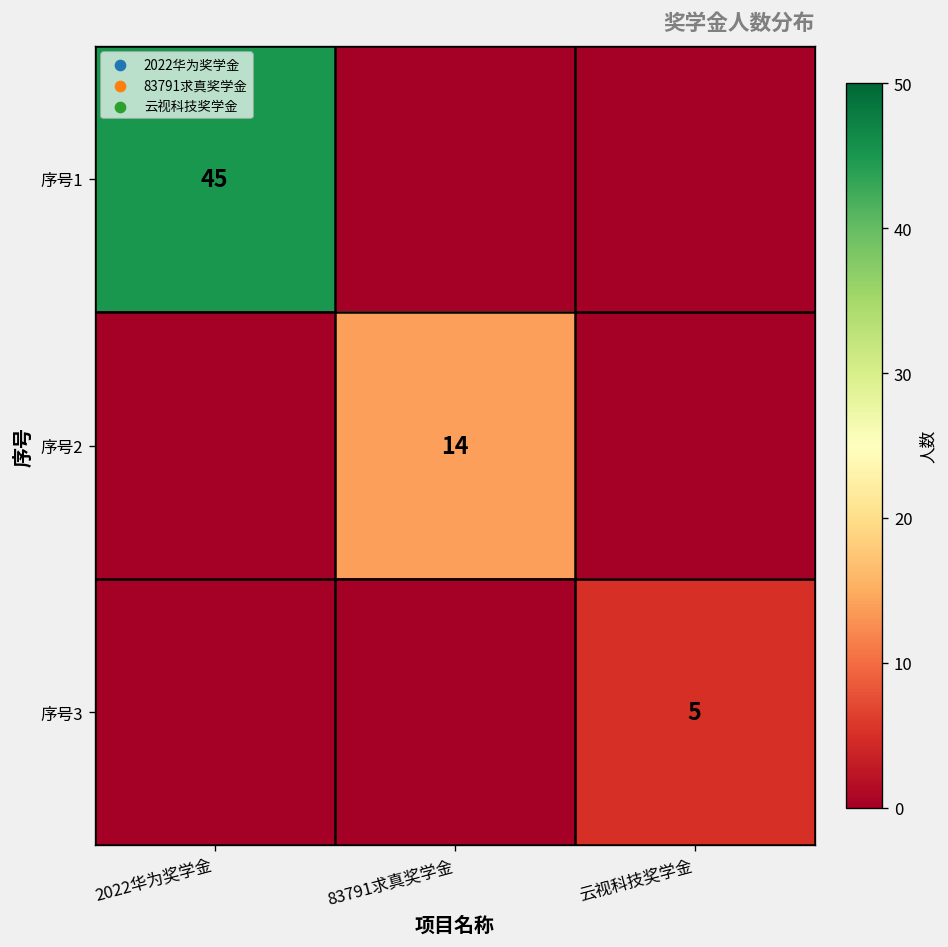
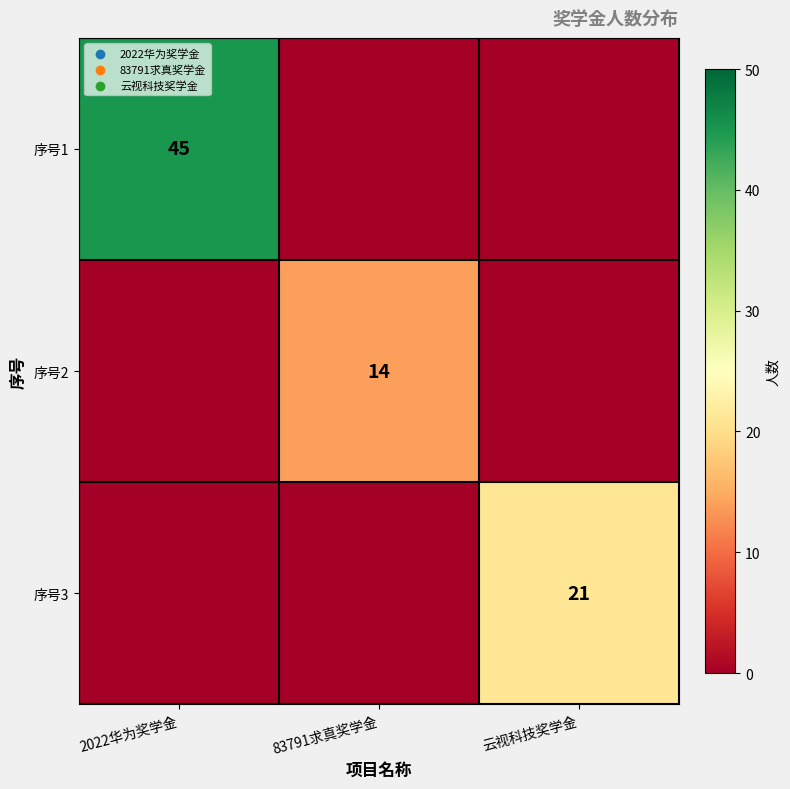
序号3, 云视科技奖学金: 5 -> 21
